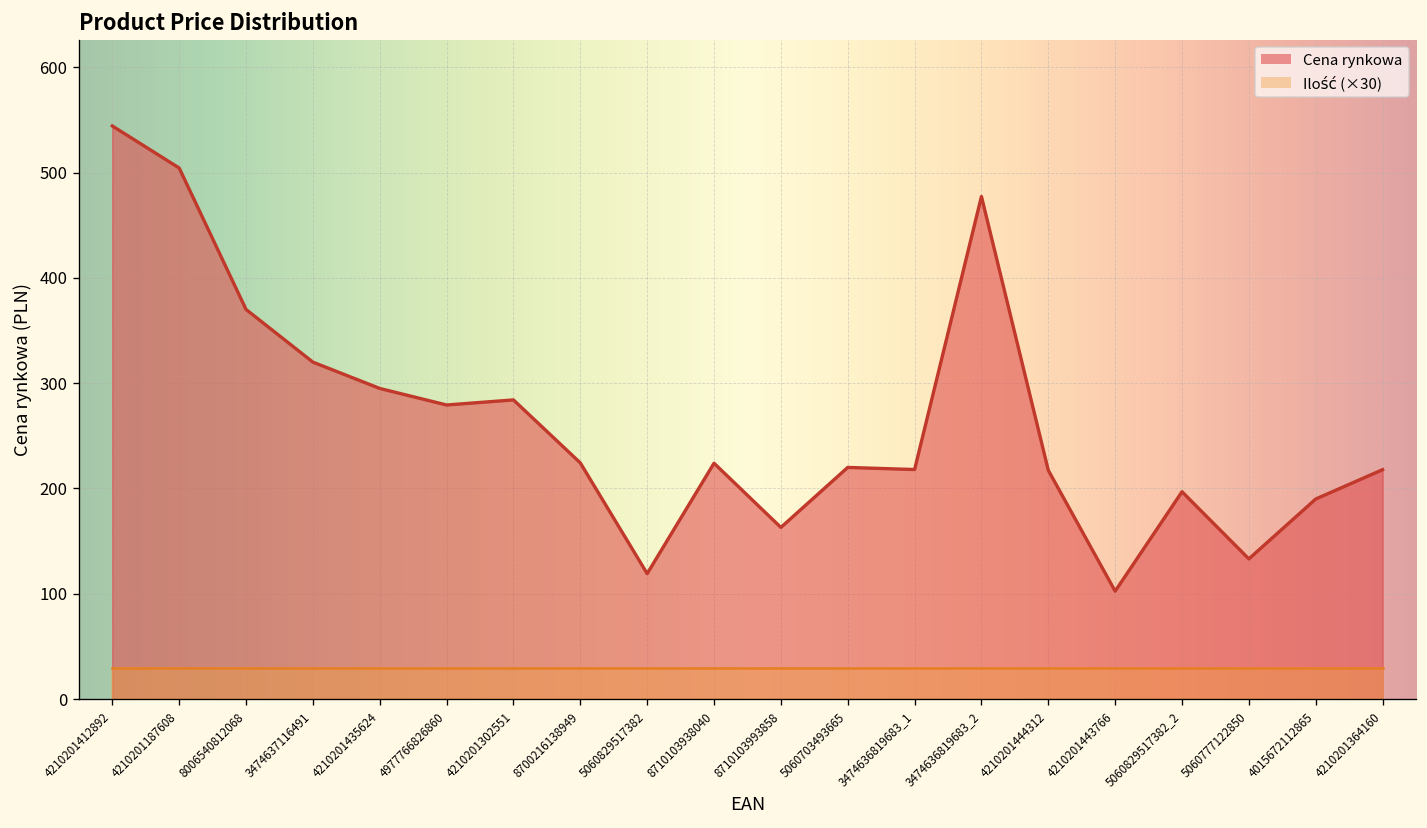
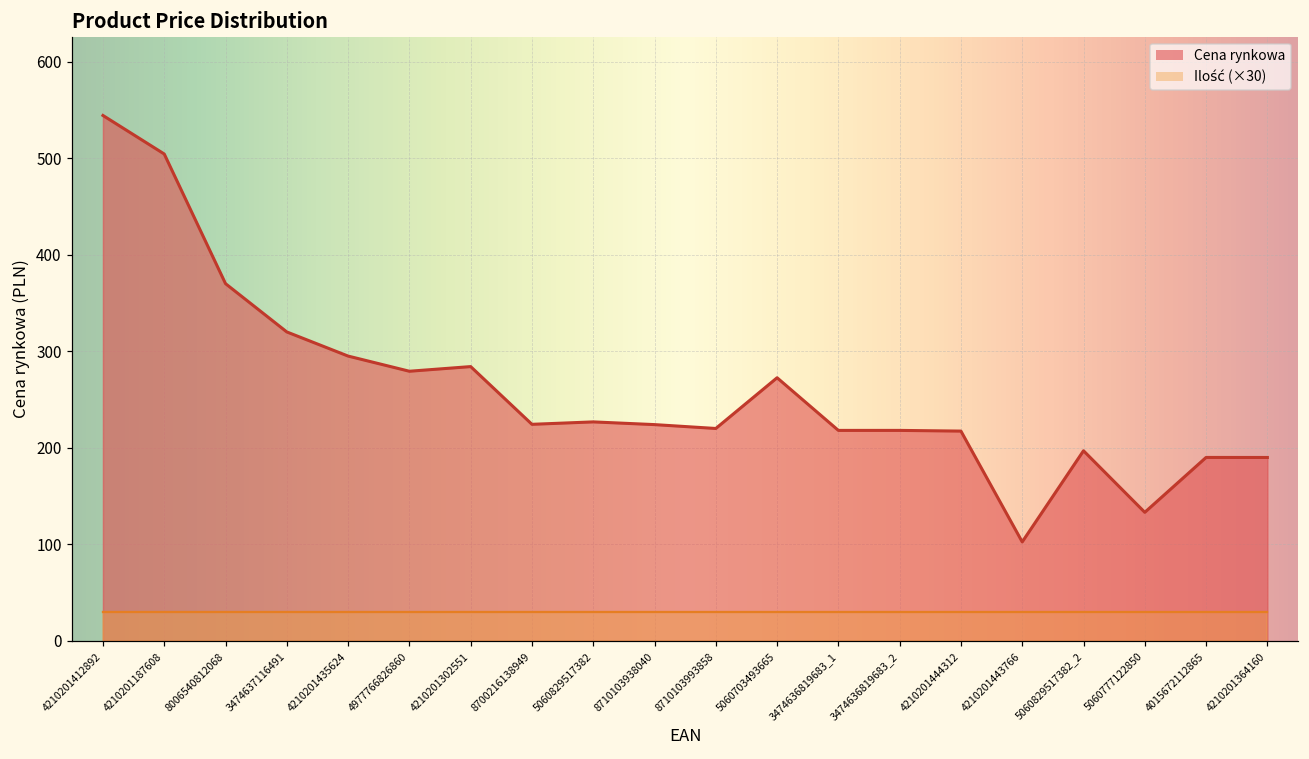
Cena rynkowa, 5060829517382: 120 -> 230
Cena rynkowa, 8710103993858: 160 -> 220
Cena rynkowa, 5060703493665: 220 -> 270
Cena rynkowa, 3474636819683_2: 480 -> 220
Cena rynkowa, 4210201364160: 220 -> 190
